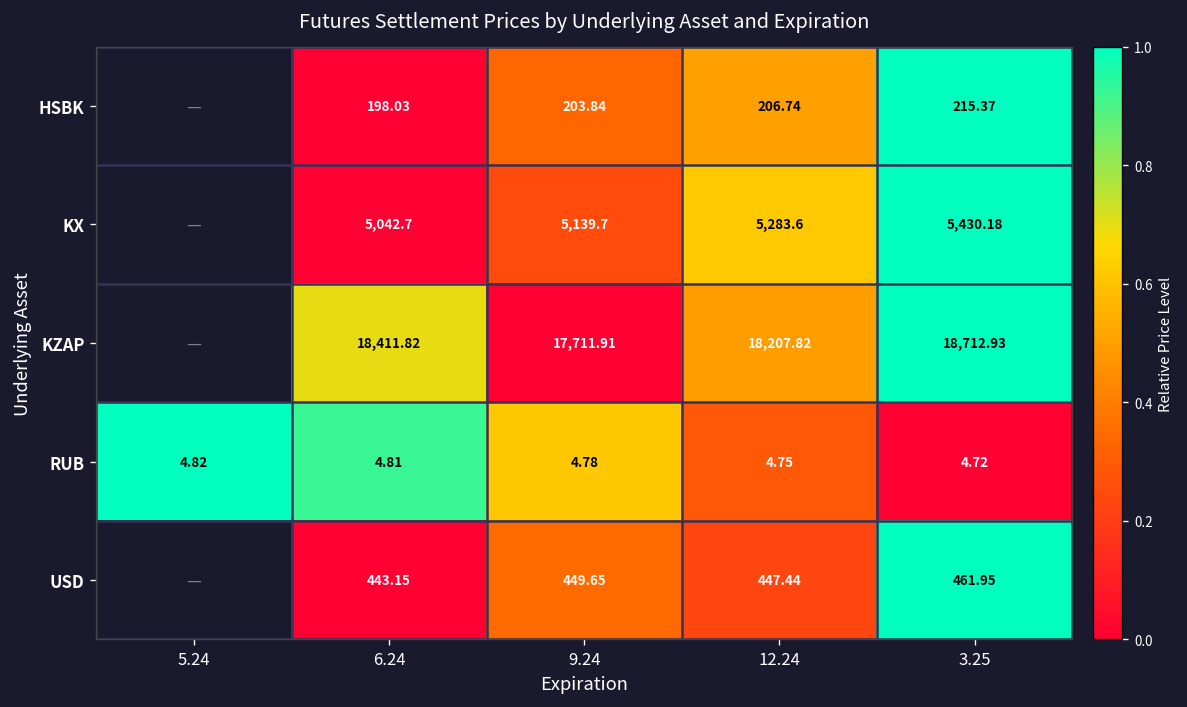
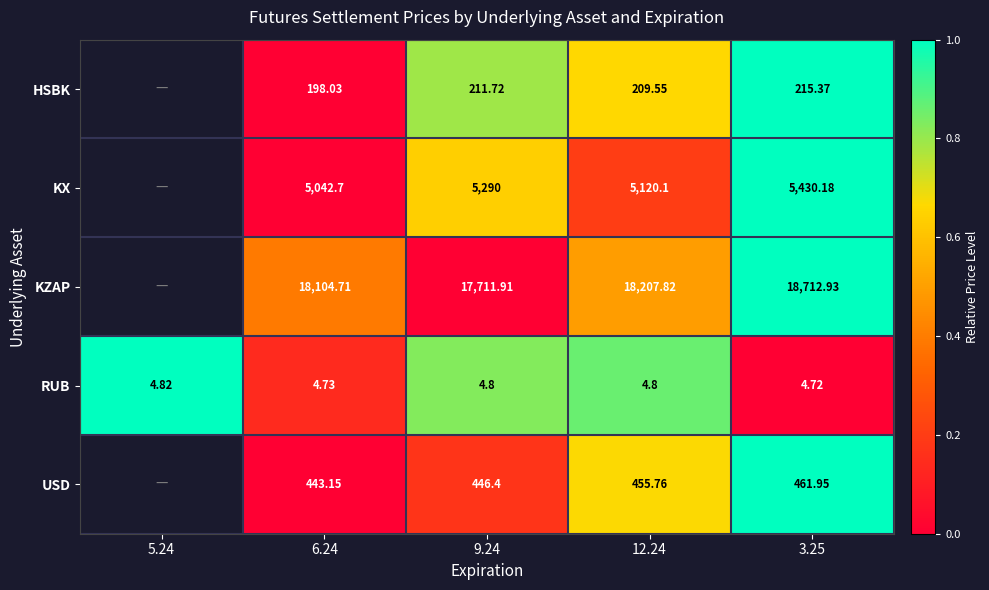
HSBK, 9.24: 203.84 -> 211.72
HSBK, 12.24: 206.74 -> 209.55
KX, 9.24: 5,139.7 -> 5,290
KX, 12.24: 5,283.6 -> 5,120.1
KZAP, 6.24: 18,411.82 -> 18,104.71
RUB, 6.24: 4.81 -> 4.73
RUB, 9.24: 4.78 -> 4.8
RUB, 12.24: 4.75 -> 4.8
USD, 9.24: 449.65 -> 446.4
USD, 12.24: 447.44 -> 455.76
